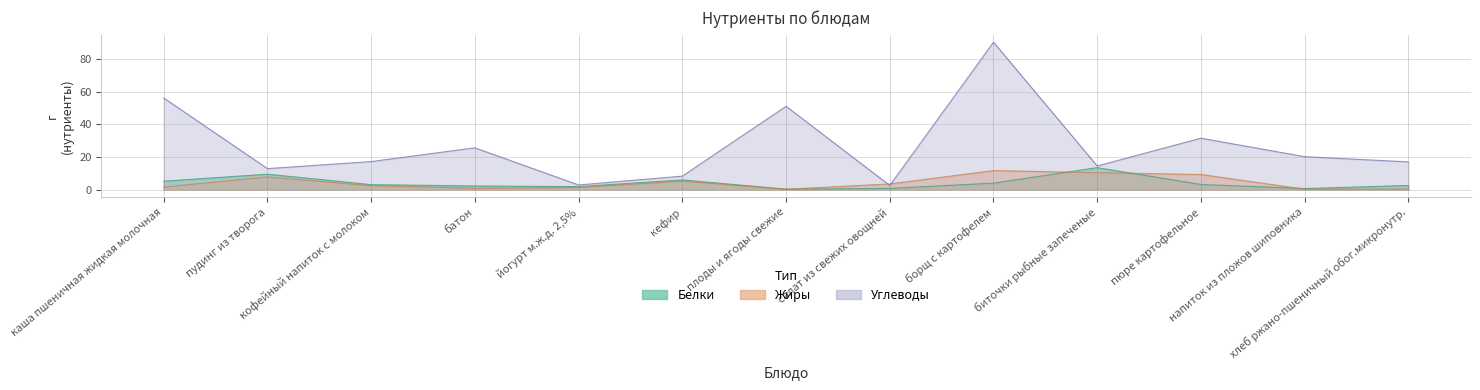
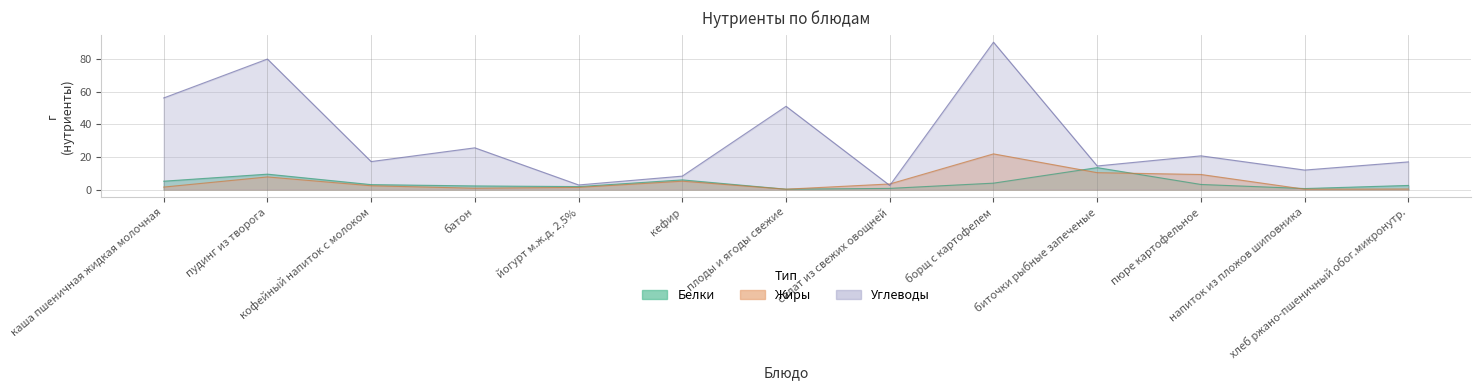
Углеводы, пудинг из творога: 13 -> 80
Жиры, борщ с картофелем: 12 -> 22
Углеводы, пюре картофельное: 32 -> 21
Углеводы, напиток из пложов шиповника: 20 -> 12
